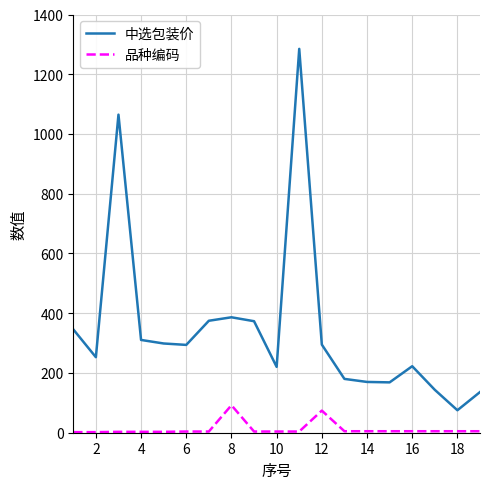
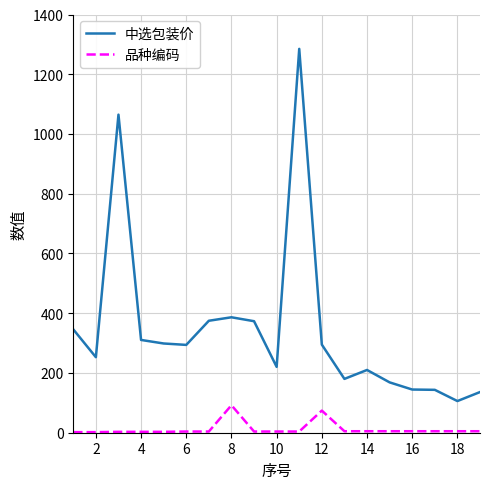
中选包装价, 14: 170 -> 210
中选包装价, 16: 220 -> 140
中选包装价, 18: 80 -> 110
